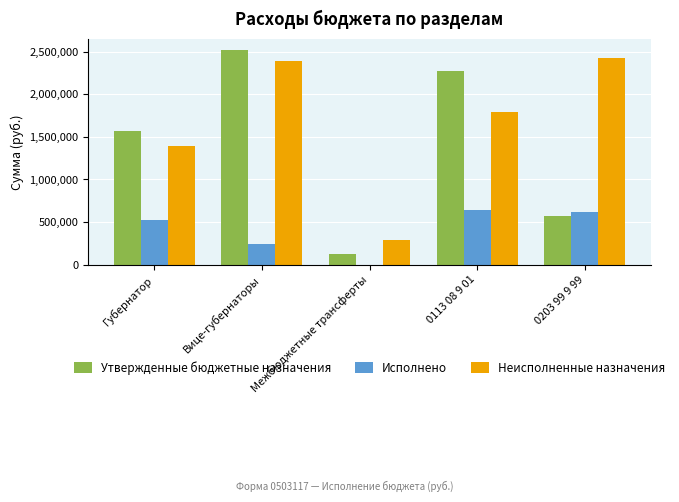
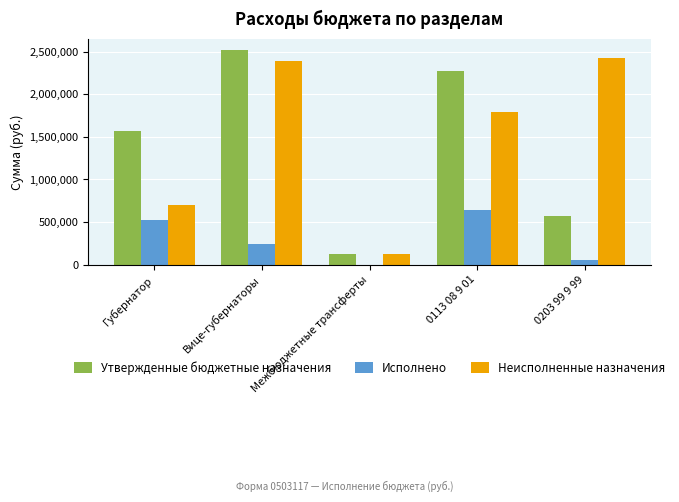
Неисполненные назначения, Губернатор: 1,400,000 -> 700,000
Неисполненные назначения, Межбюджетные трансферты: 300,000 -> 100,000
Исполнено, 0203 99 9 99: 600,000 -> 100,000
